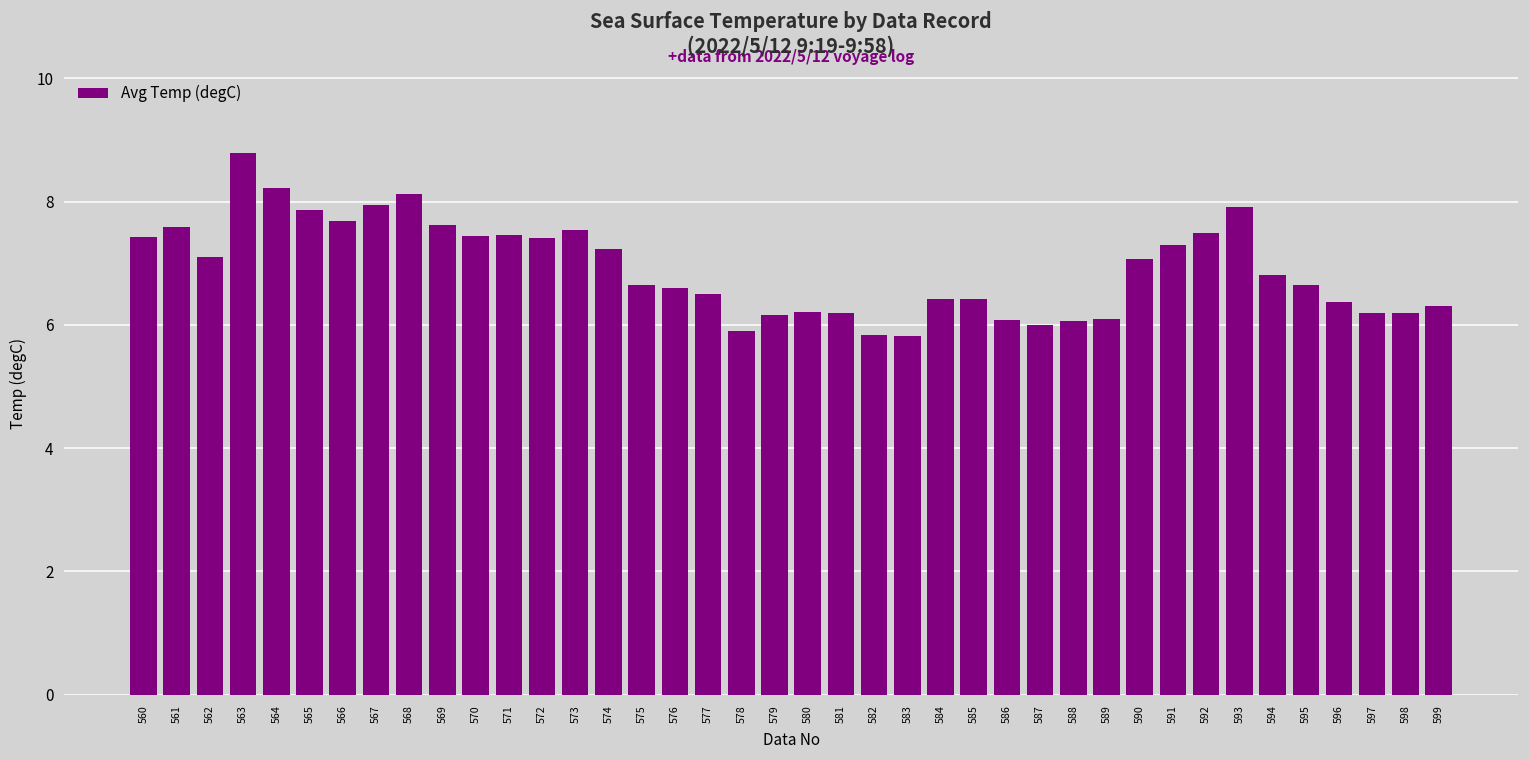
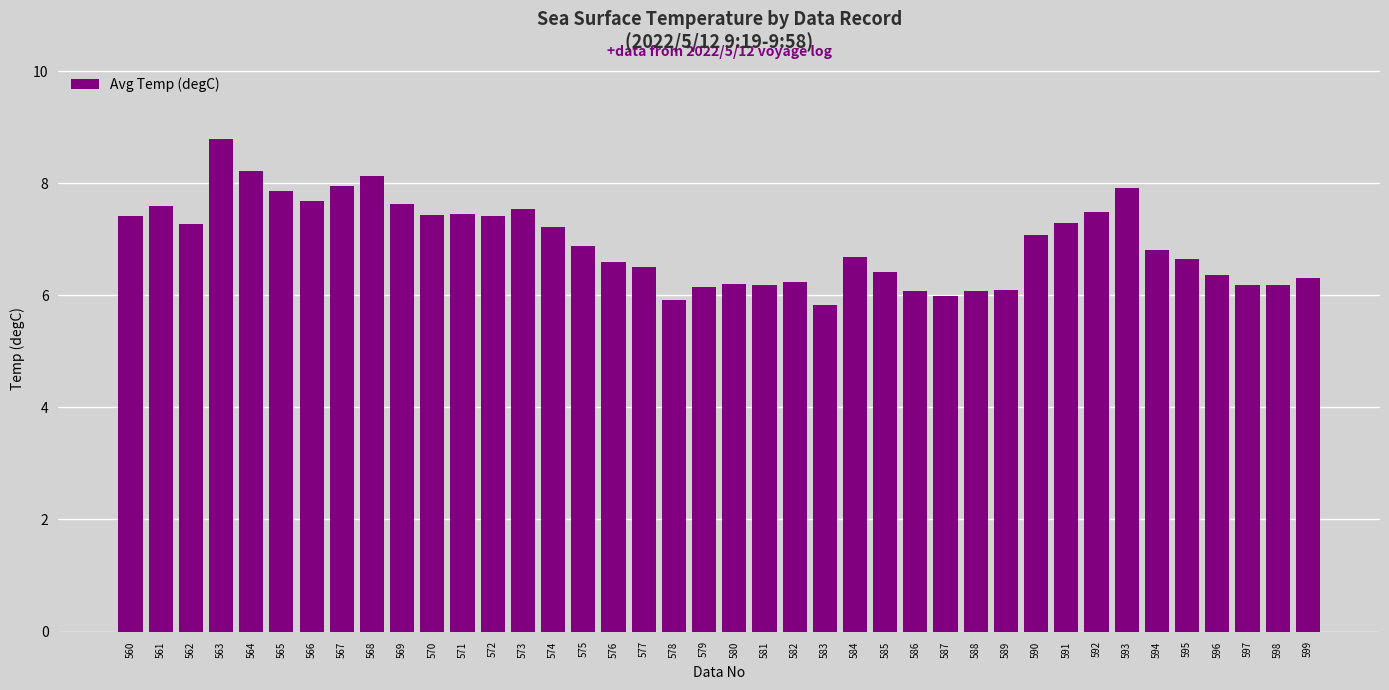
562: 7.1 -> 7.3
575: 6.6 -> 6.9
582: 5.8 -> 6.2
584: 6.4 -> 6.7
